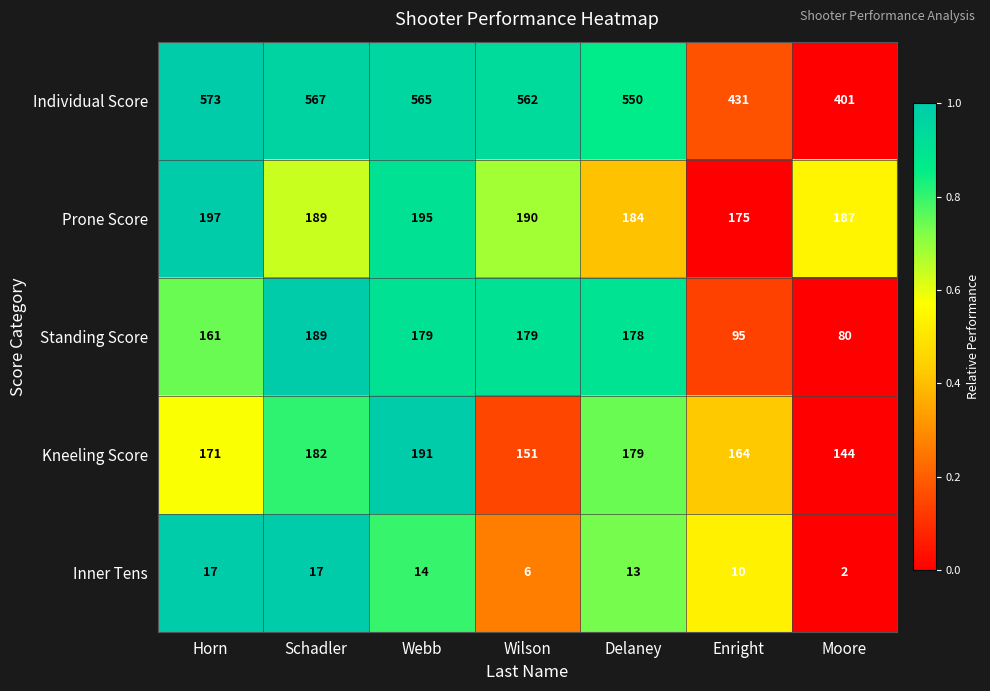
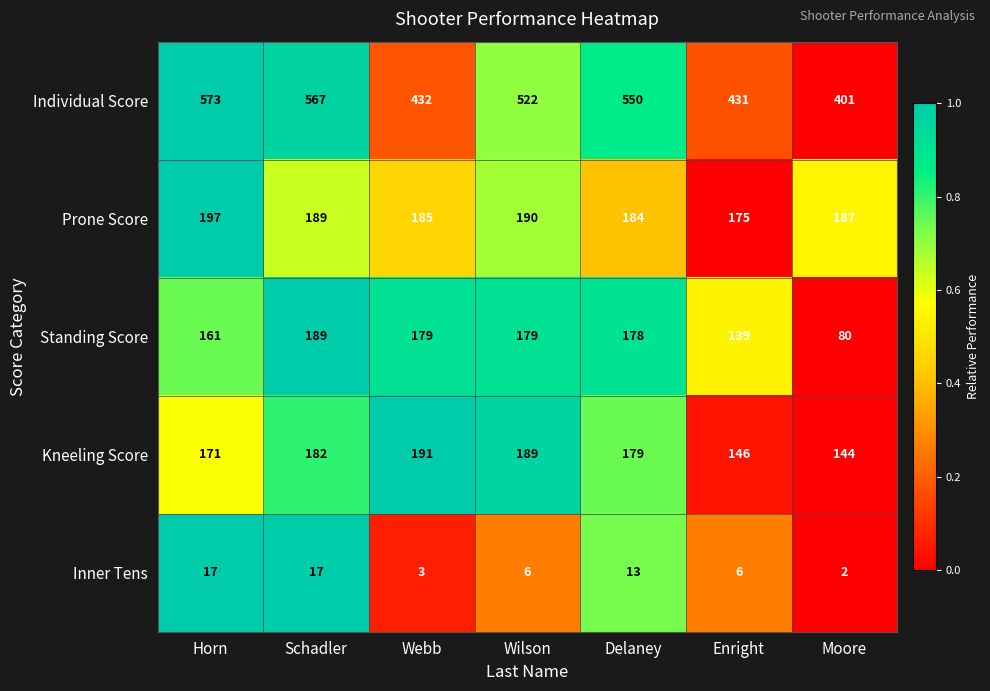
Individual Score, Webb: 565 -> 432
Individual Score, Wilson: 562 -> 522
Prone Score, Webb: 195 -> 185
Standing Score, Enright: 95 -> 139
Kneeling Score, Wilson: 151 -> 189
Kneeling Score, Enright: 164 -> 146
Inner Tens, Webb: 14 -> 3
Inner Tens, Enright: 10 -> 6
